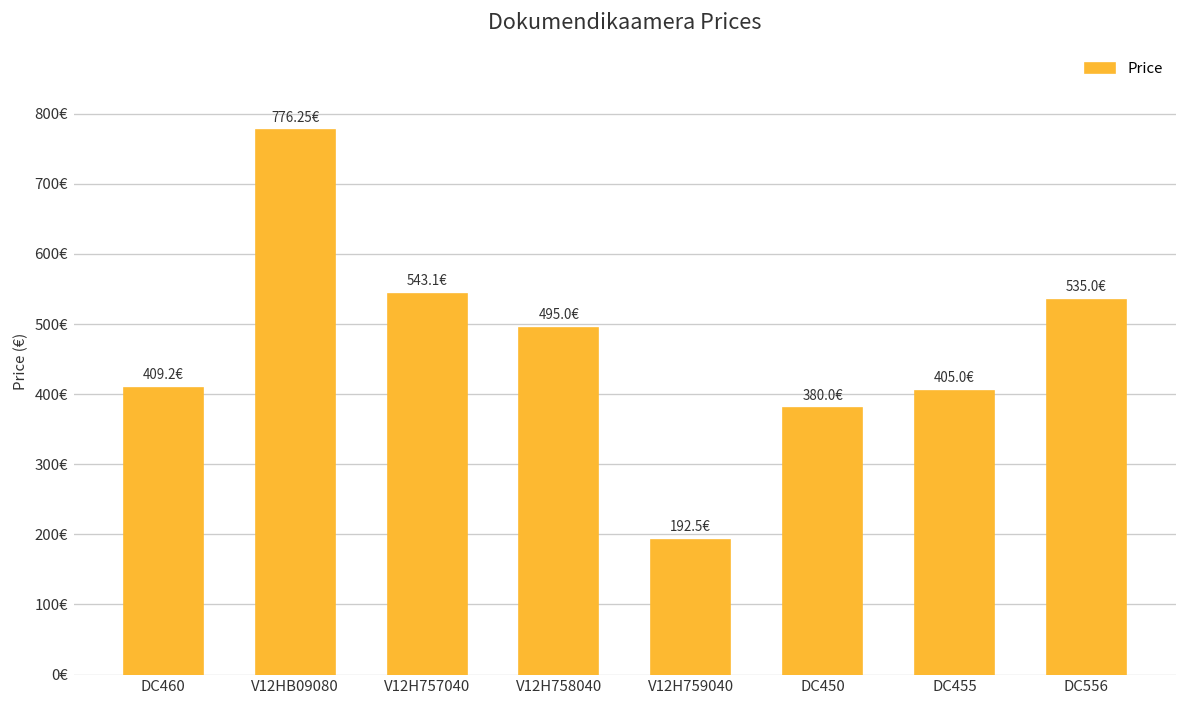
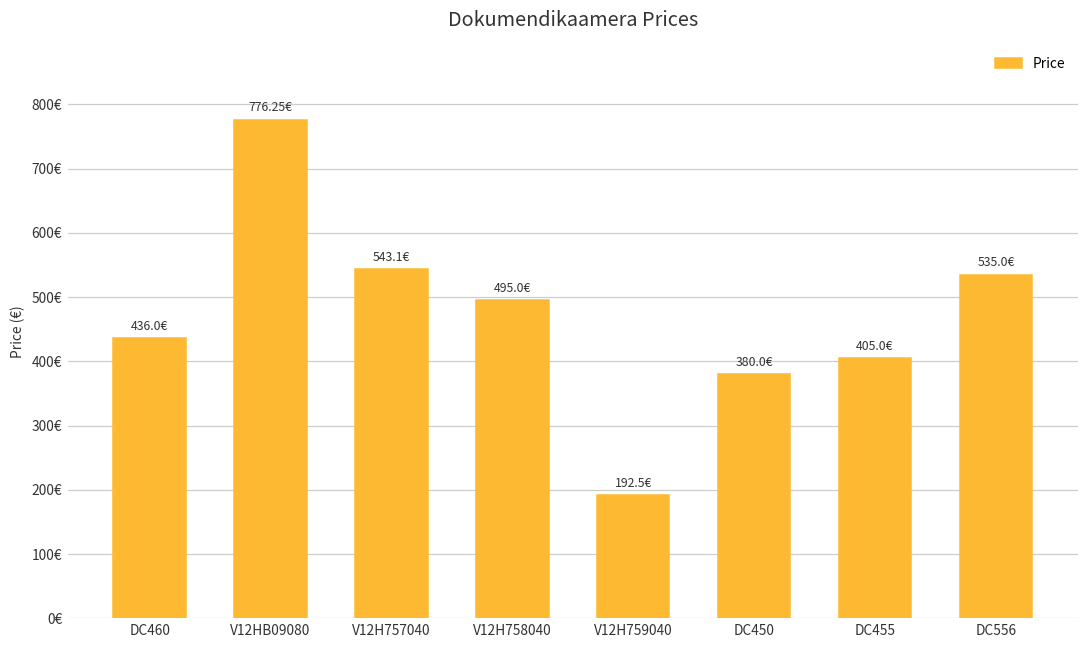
DC460: 409.2€ -> 436.0€
